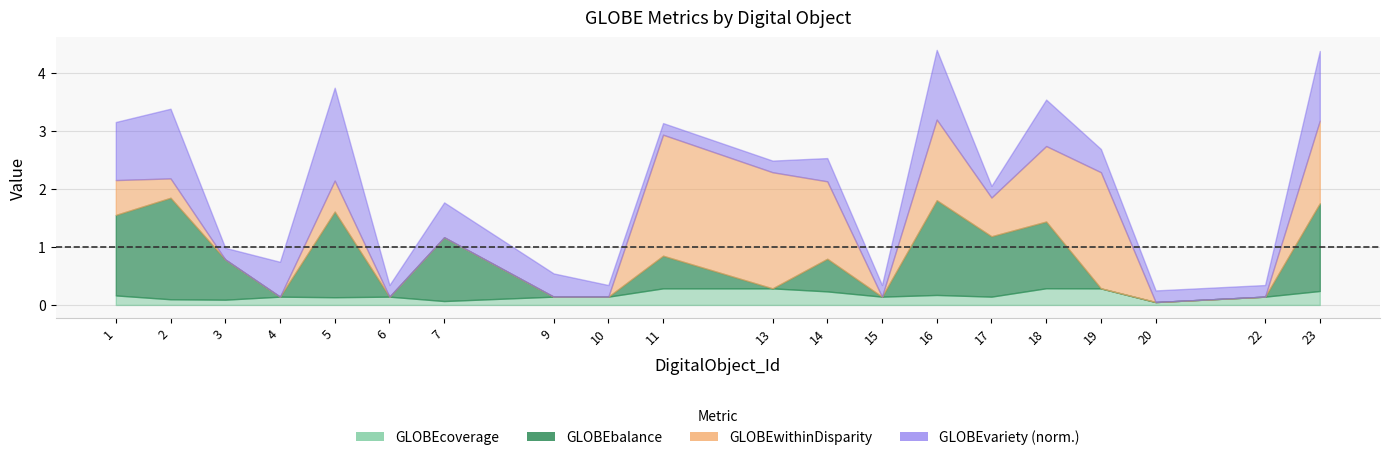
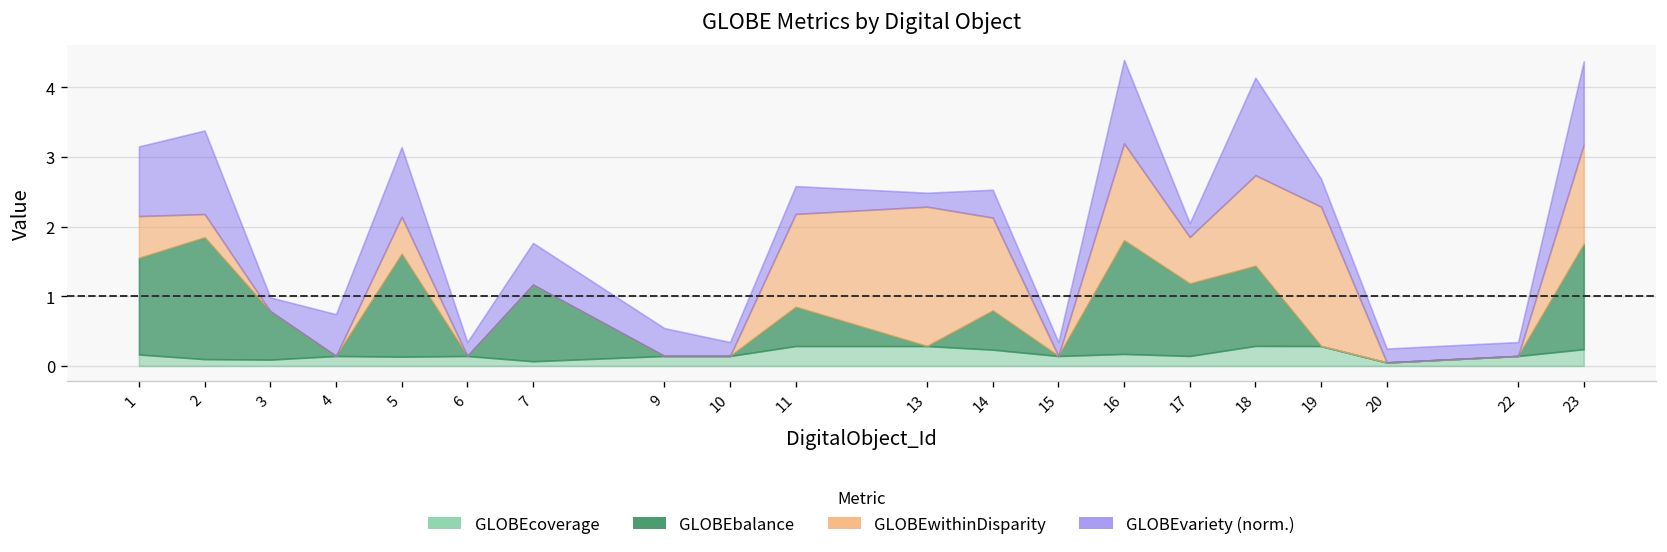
GLOBEvariety (norm.), 5: 1.6 -> 1.0
GLOBEwithinDisparity, 11: 2.1 -> 1.3
GLOBEvariety (norm.), 11: 0.2 -> 0.4
GLOBEvariety (norm.), 18: 0.8 -> 1.4
